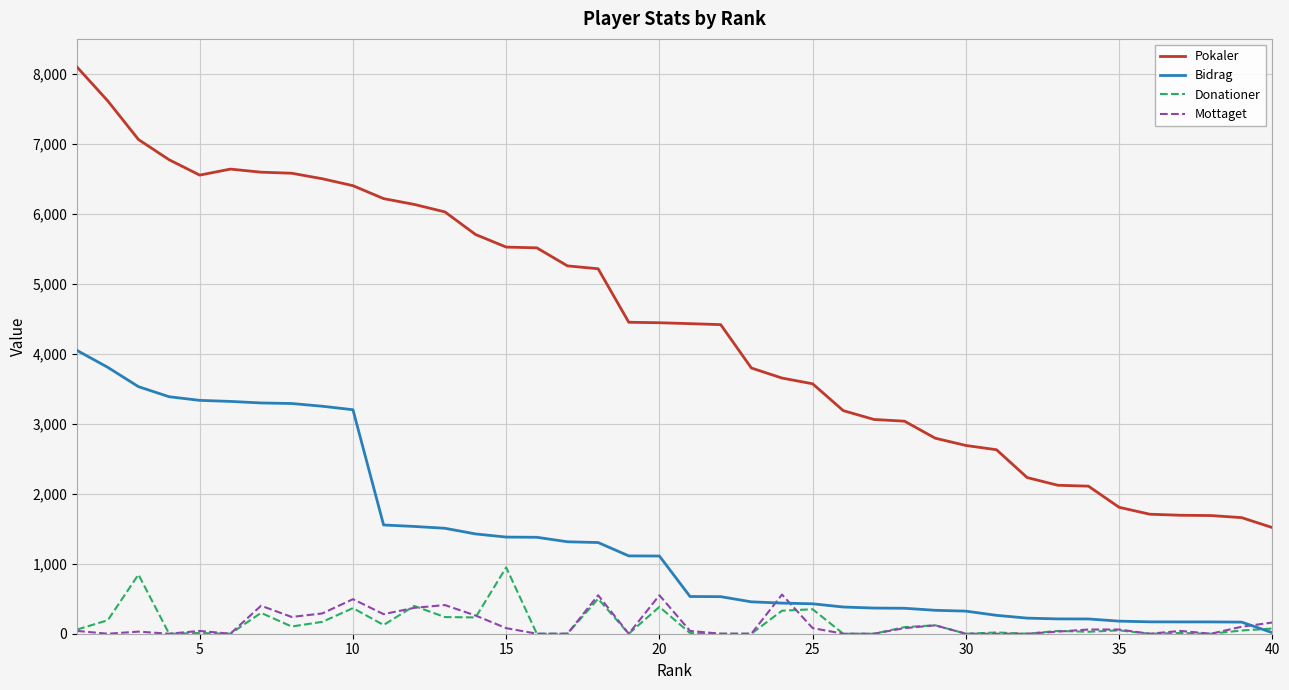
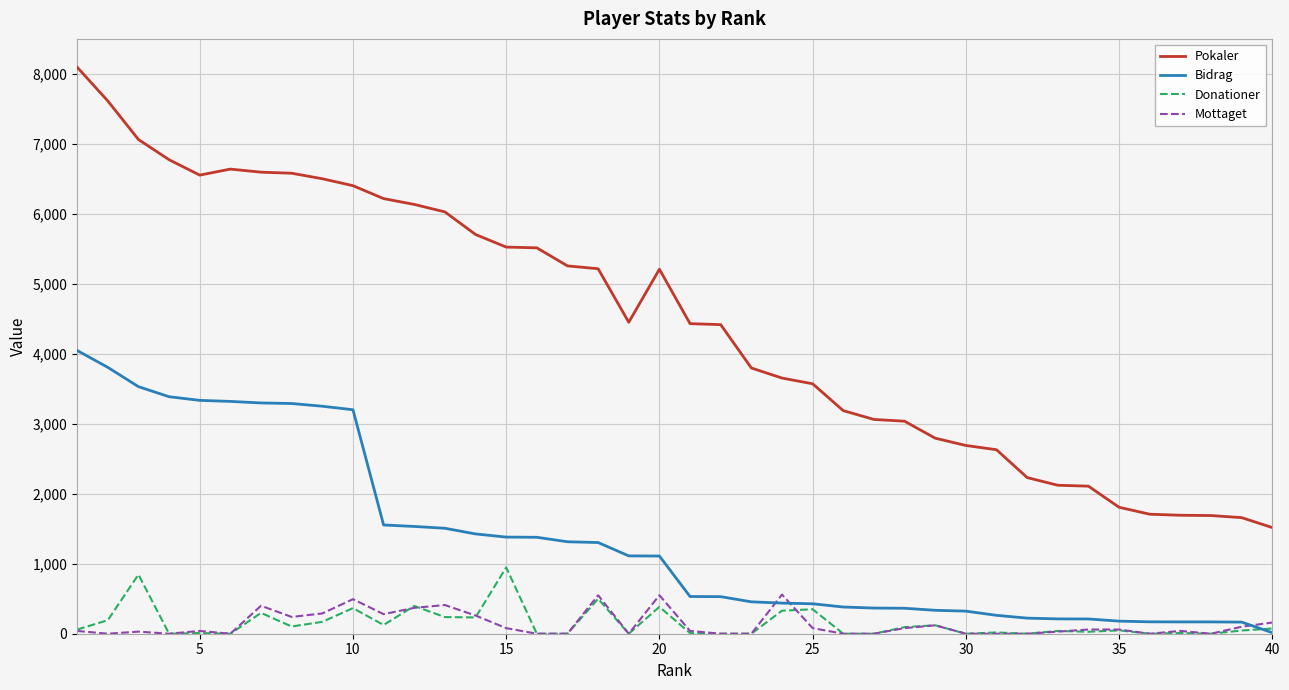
Pokaler, 20: 4,400 -> 5,200
